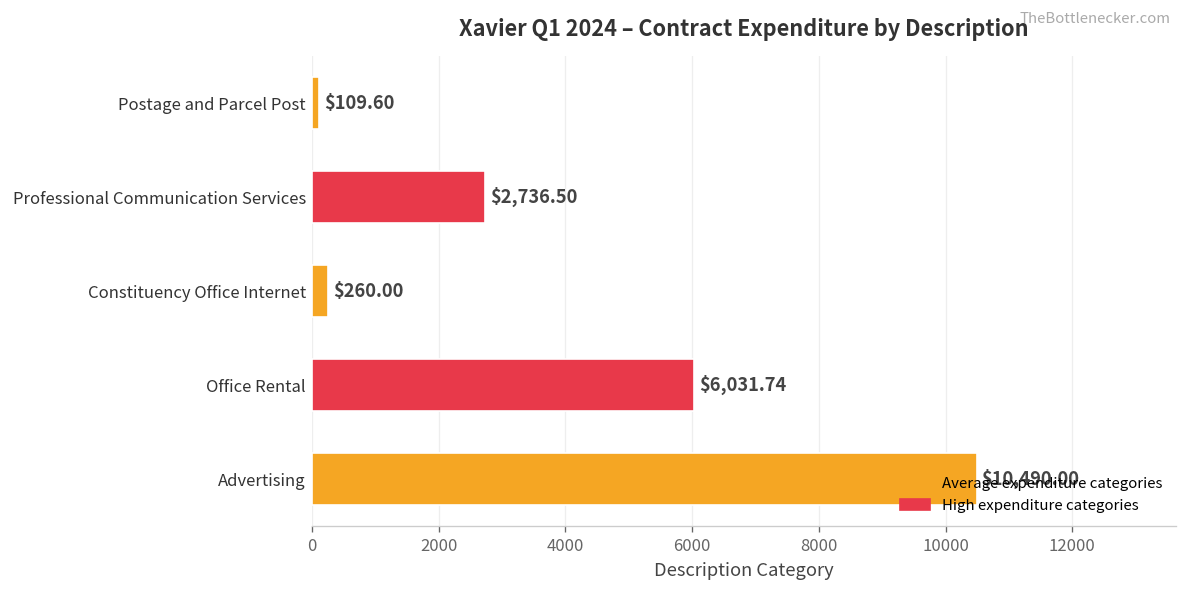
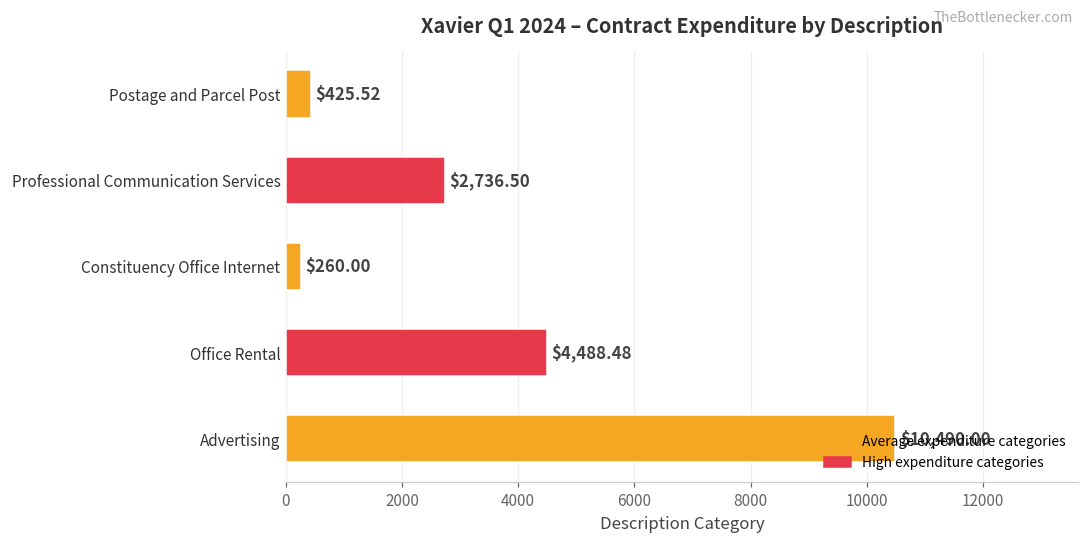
Postage and Parcel Post: $109.60 -> $425.52
Office Rental: $6,031.74 -> $4,488.48
